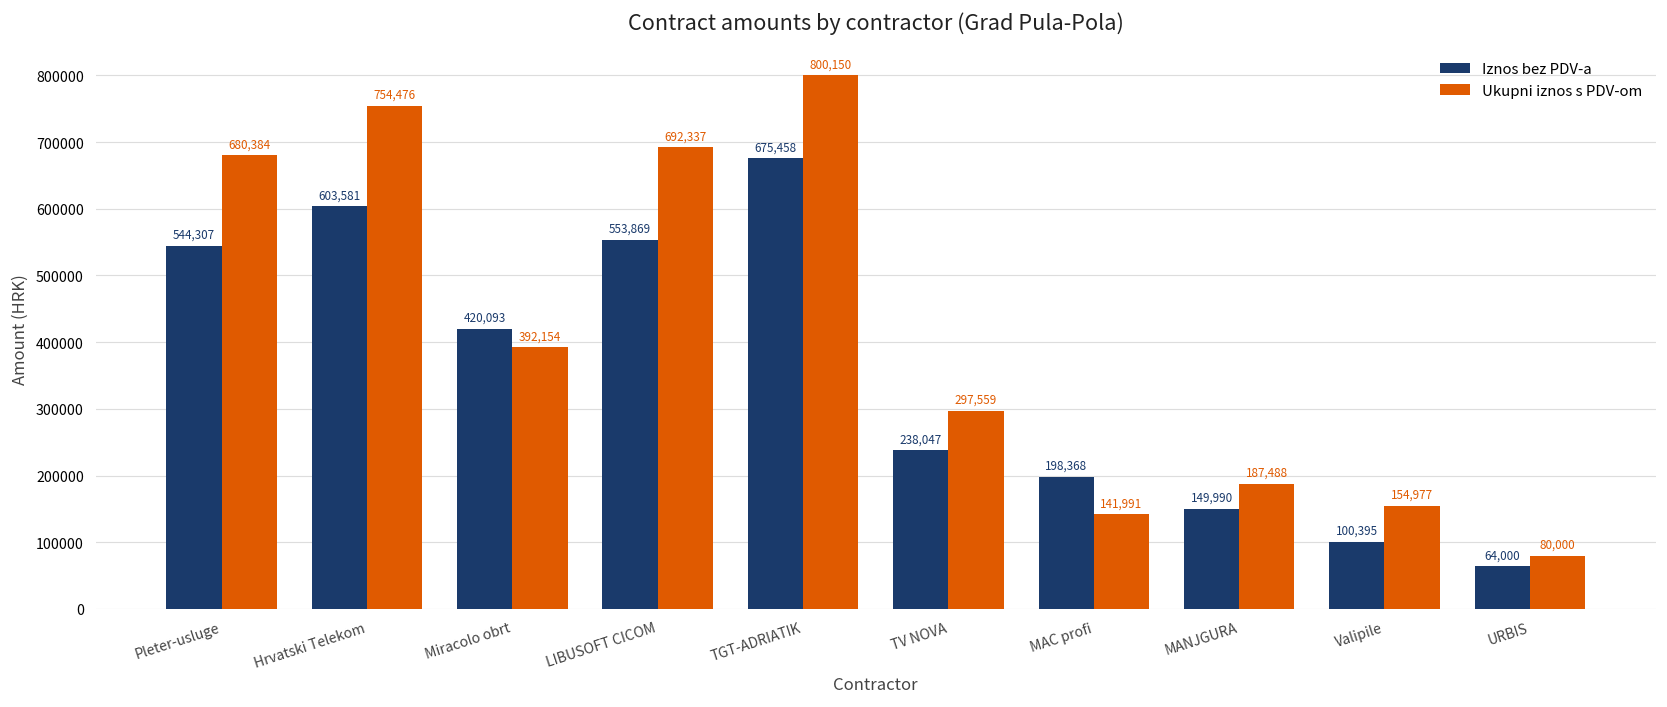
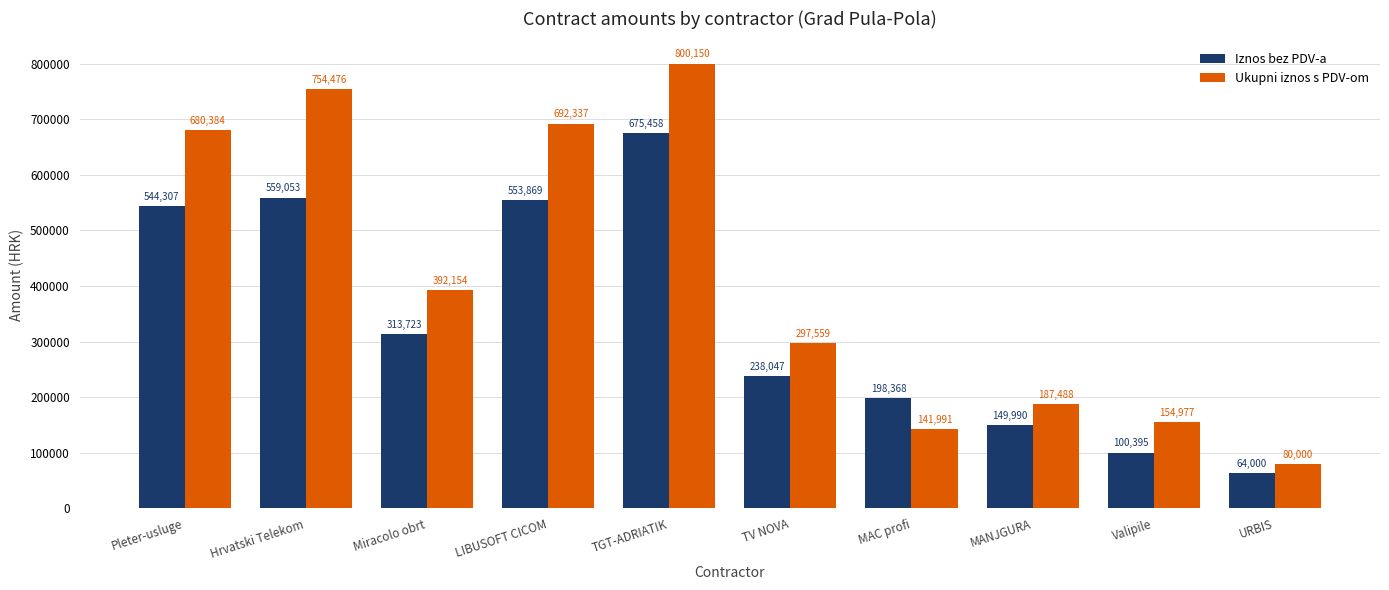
Iznos bez PDV-a, Hrvatski Telekom: 603,581 -> 559,053
Iznos bez PDV-a, Miracolo obrt: 420,093 -> 313,723
